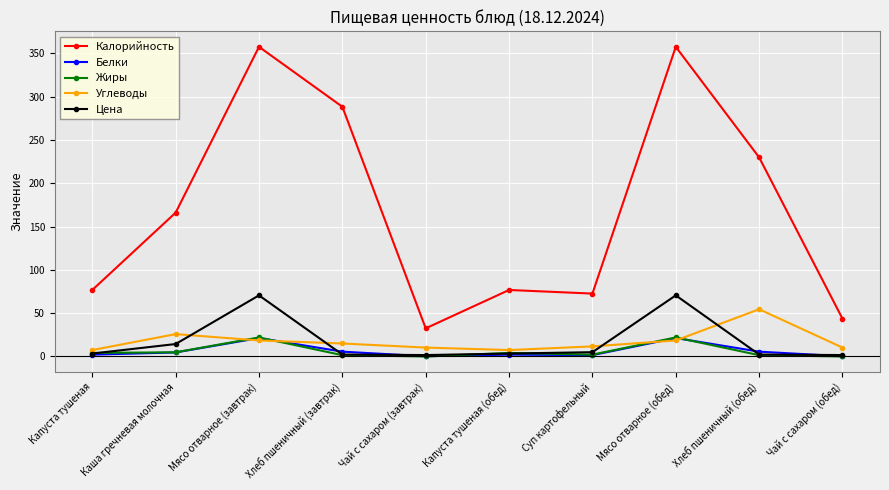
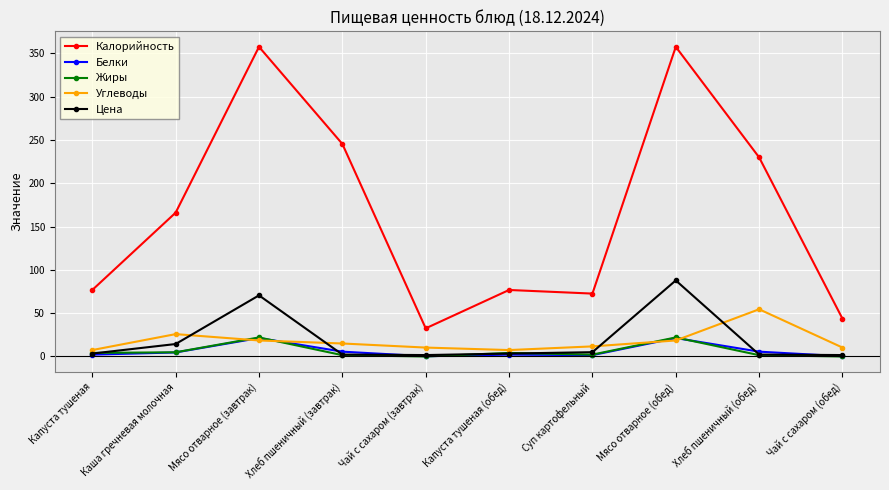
Калорийность, Хлеб пшеничный (завтрак): 290 -> 250
Цена, Мясо отварное (обед): 70 -> 90
